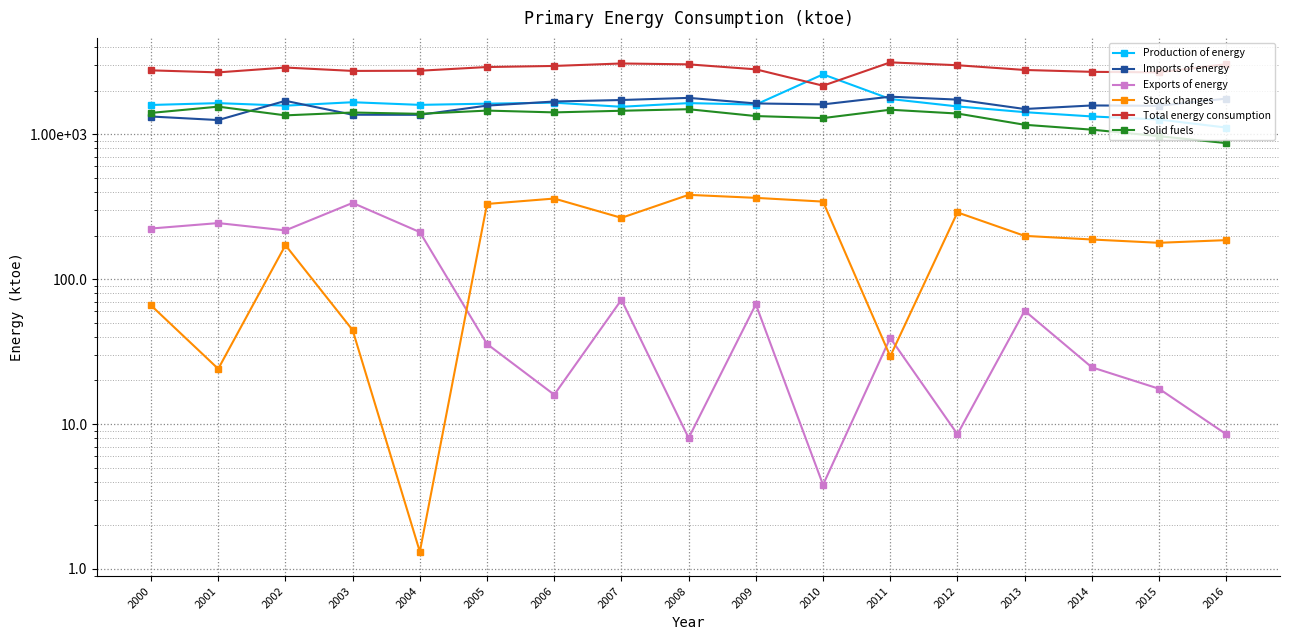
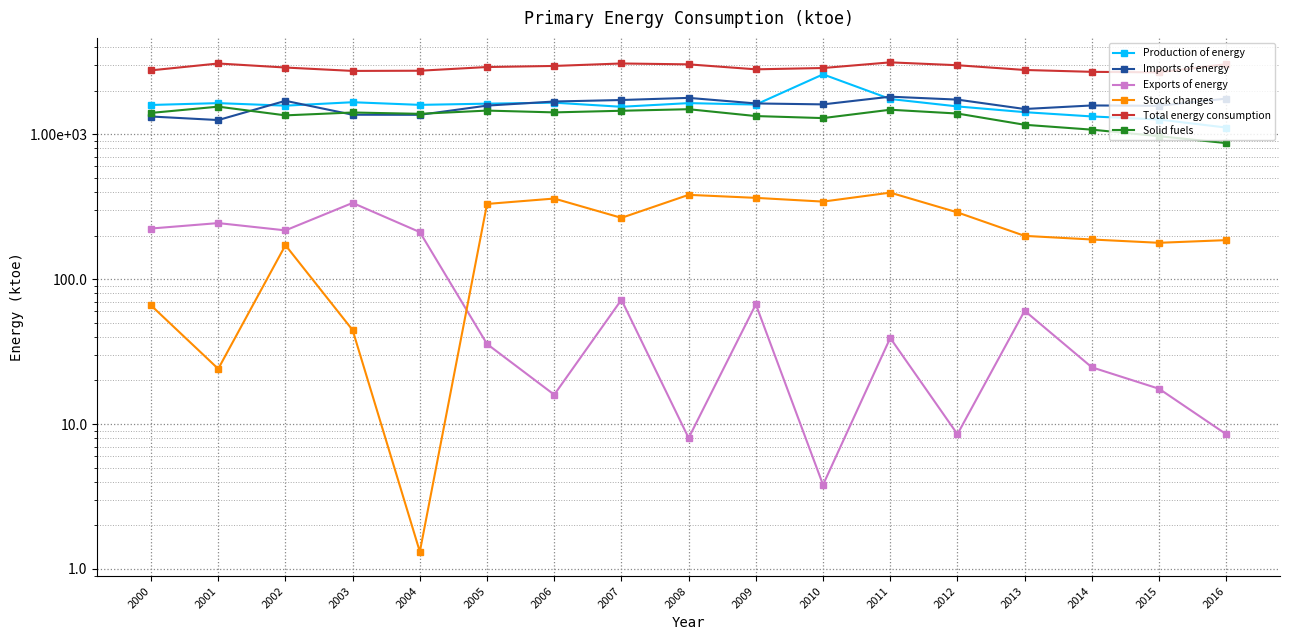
Total energy consumption, 2001: 2700 -> 3100
Total energy consumption, 2010: 2200 -> 2900
Stock changes, 2011: 29 -> 400
